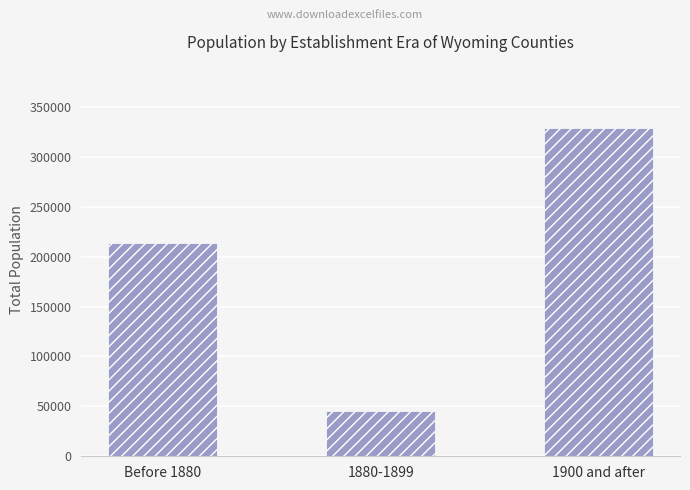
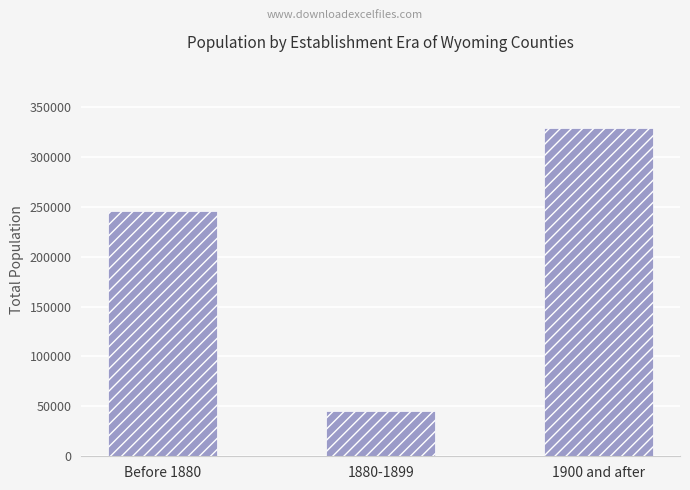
Before 1880: 210000 -> 250000
